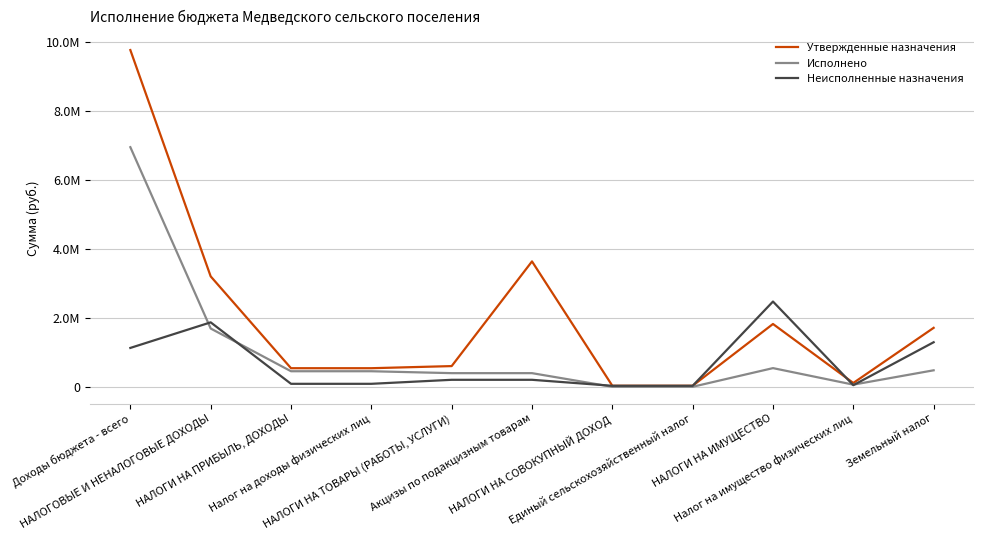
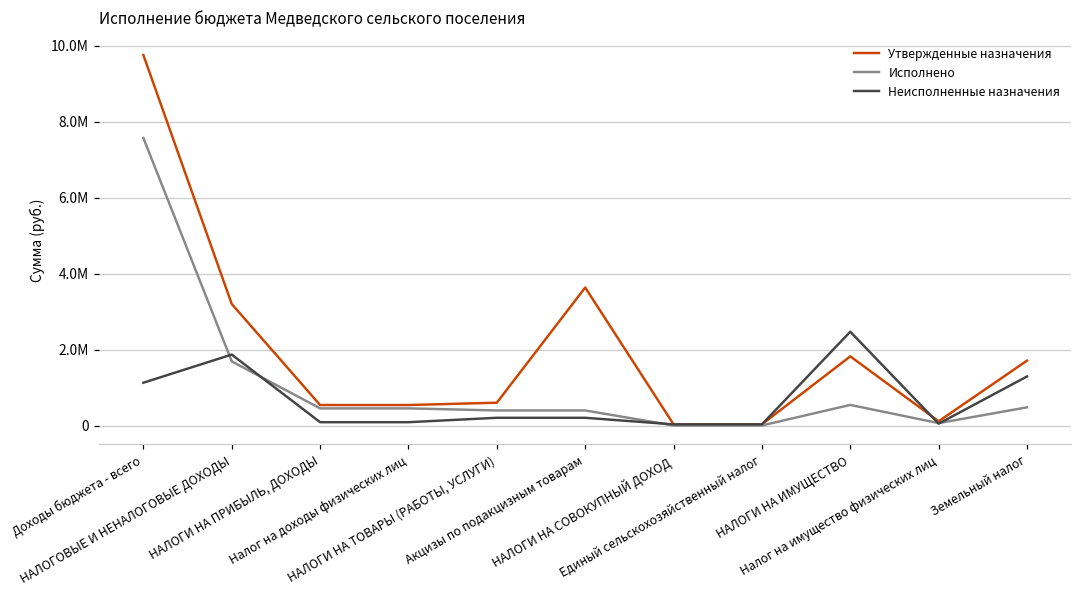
Исполнено, Доходы бюджета - всего: 6900000 -> 7600000
